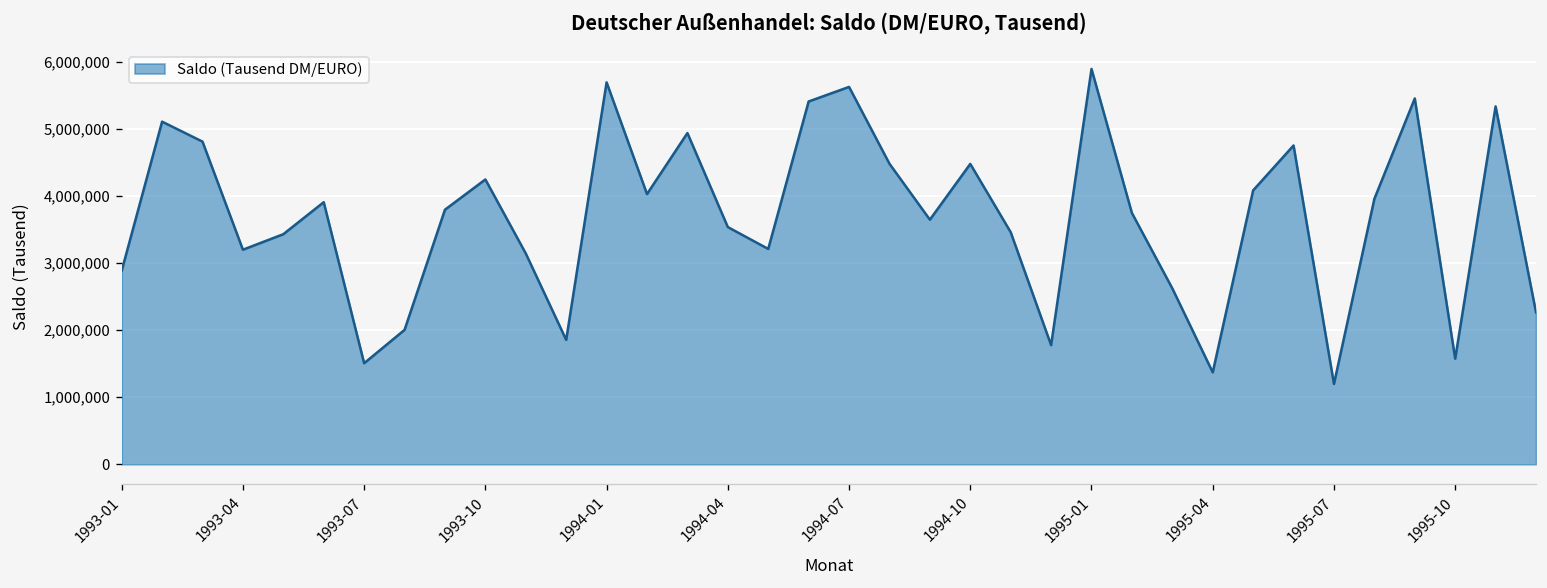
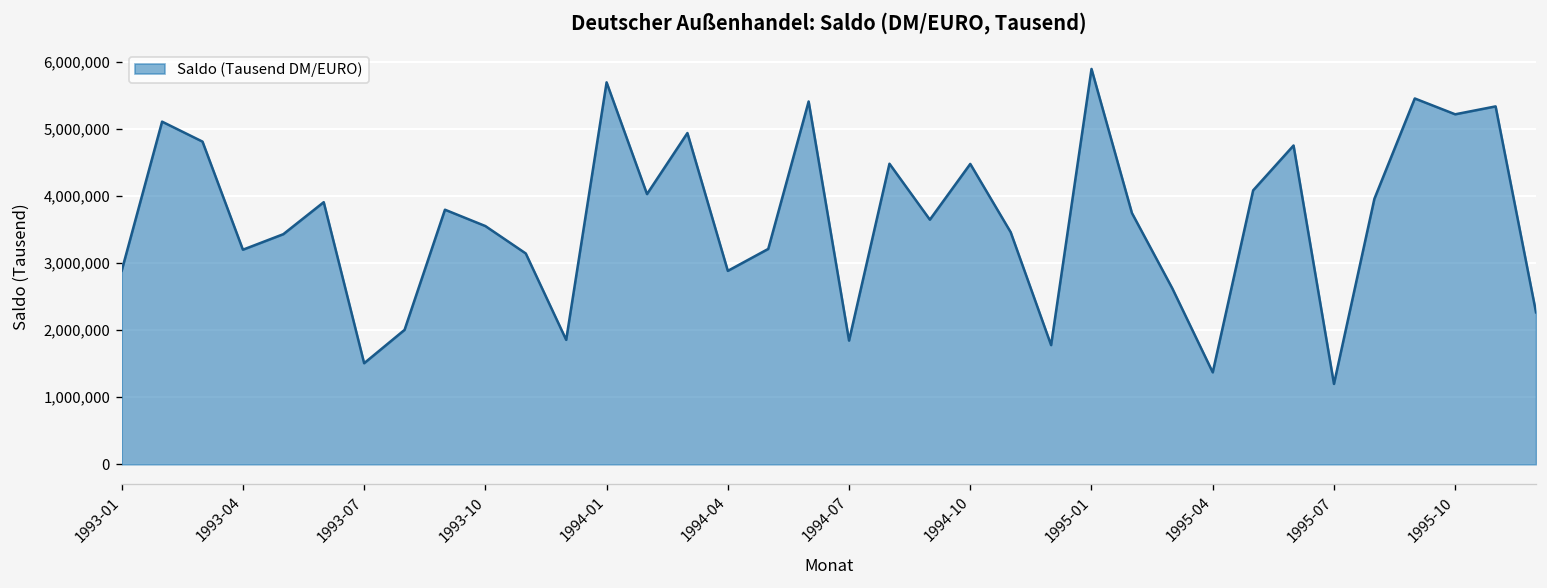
1993-10: 4,300,000 -> 3,600,000
1994-04: 3,500,000 -> 2,900,000
1994-07: 5,600,000 -> 1,800,000
1995-10: 1,600,000 -> 5,200,000
